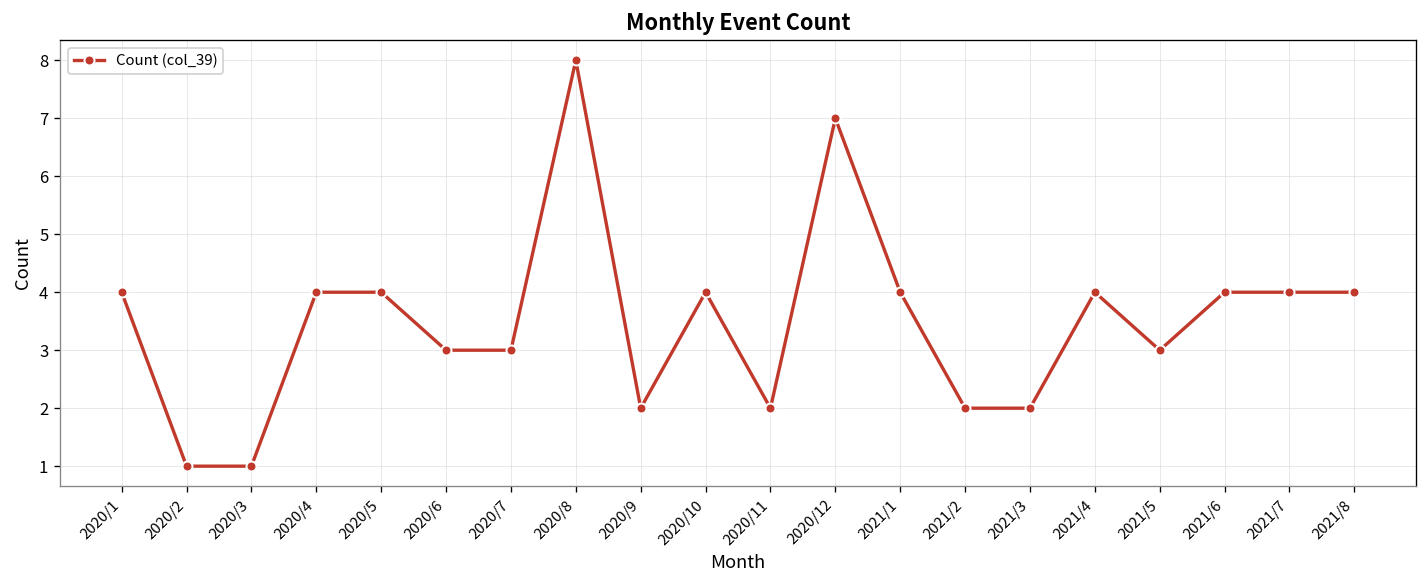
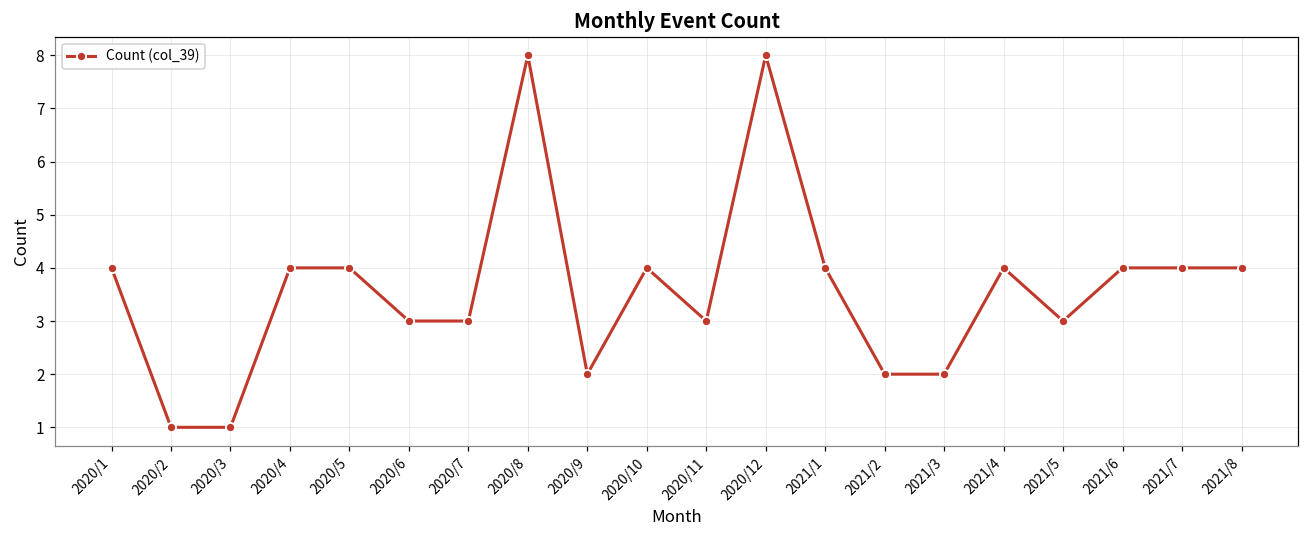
2020/11: 2 -> 3
2020/12: 7 -> 8
